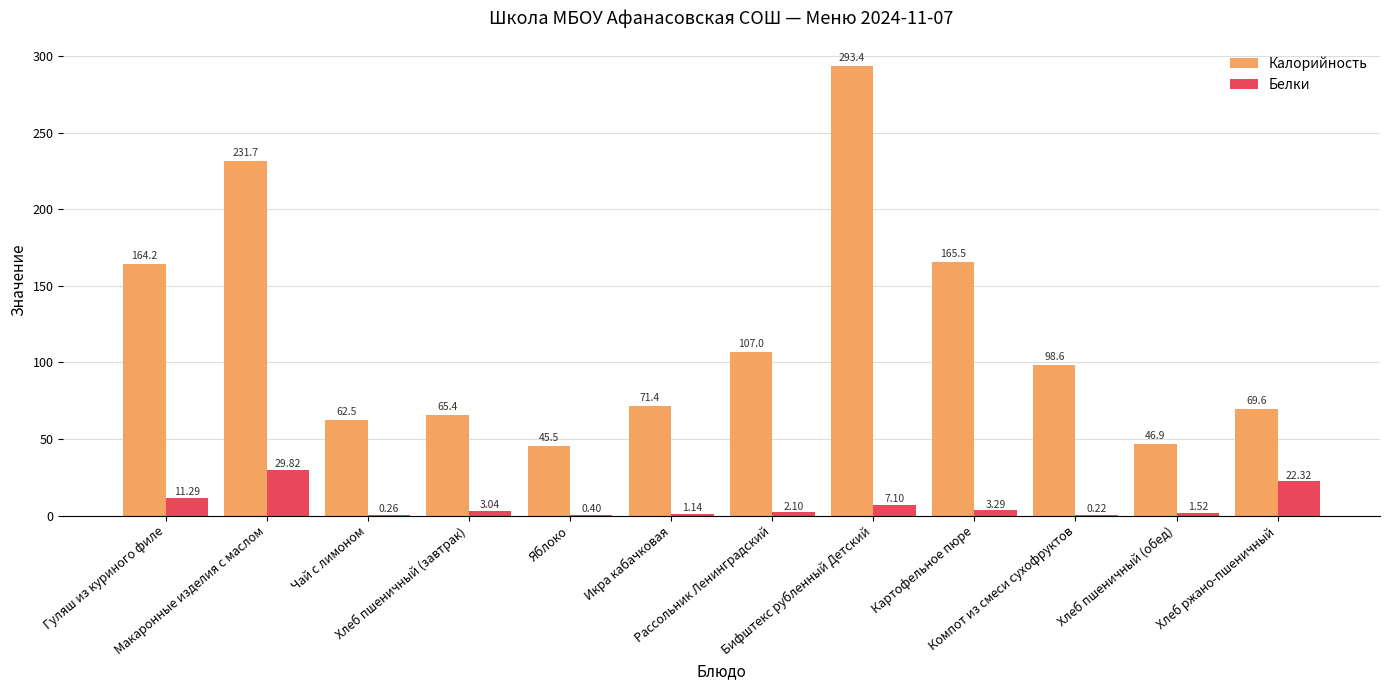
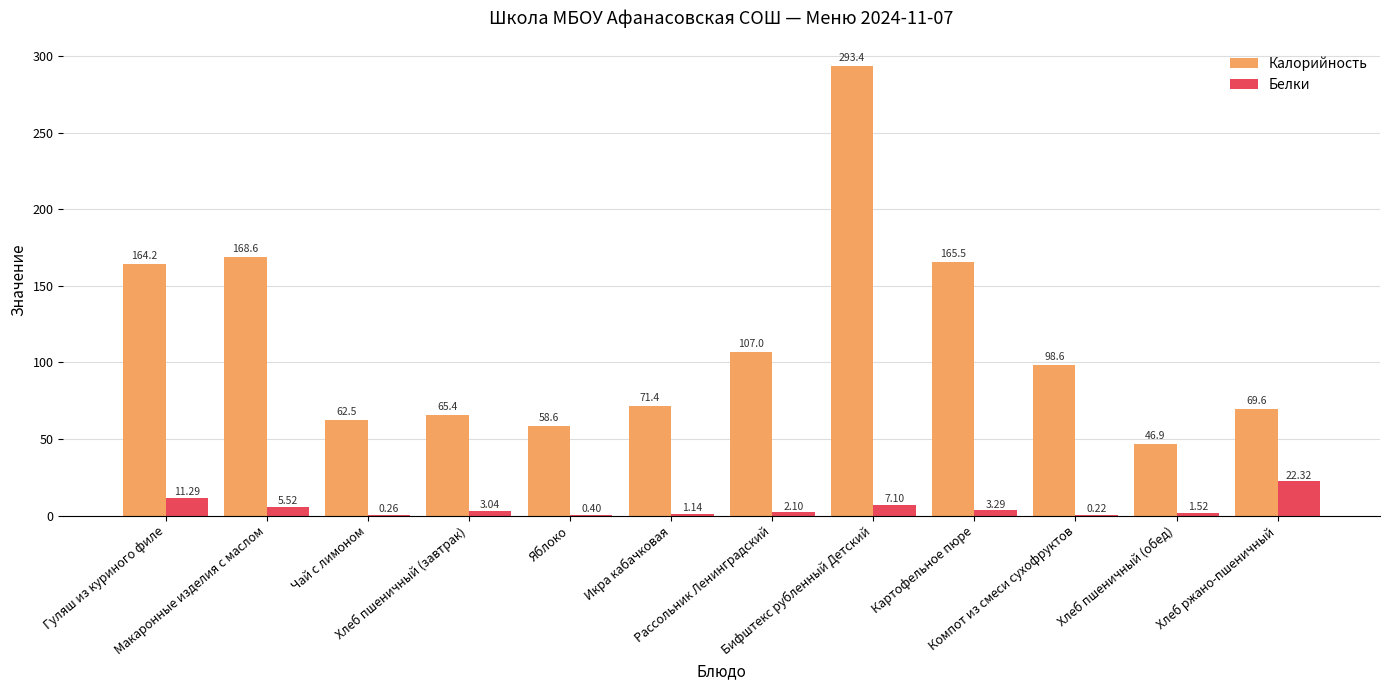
Калорийность, Макаронные изделия с маслом: 231.7 -> 168.6
Белки, Макаронные изделия с маслом: 29.82 -> 5.52
Калорийность, Яблоко: 45.5 -> 58.6
